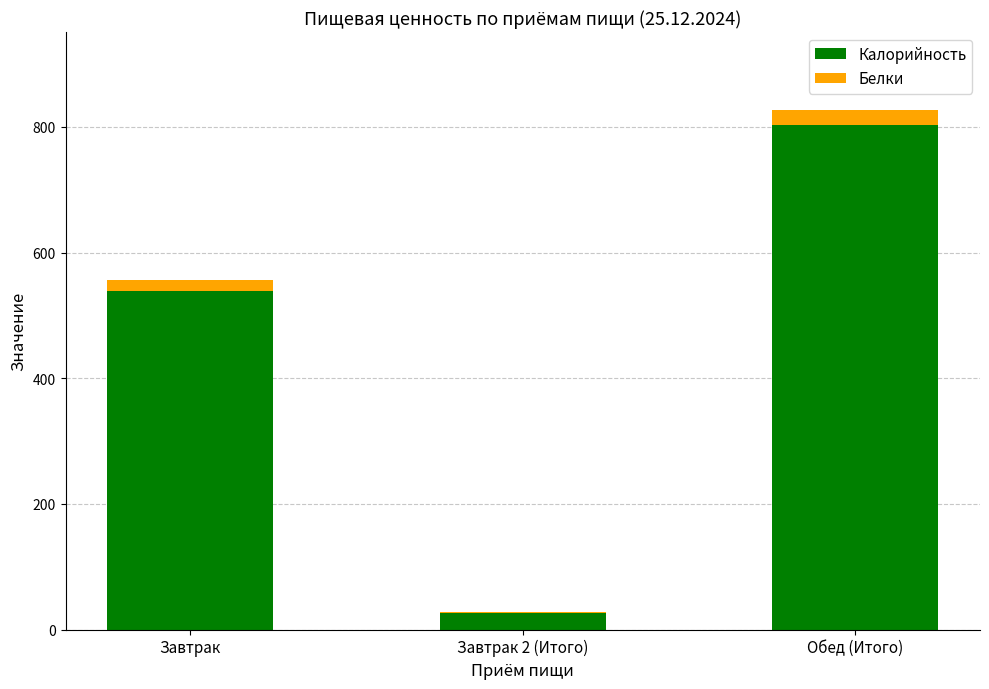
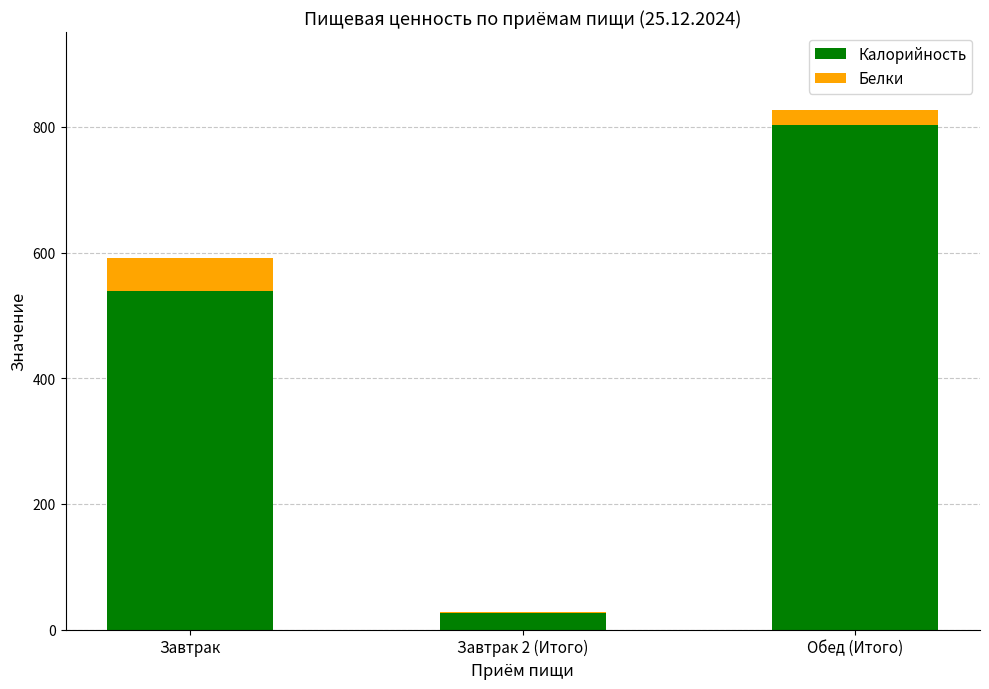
Белки, Завтрак: 20 -> 50
